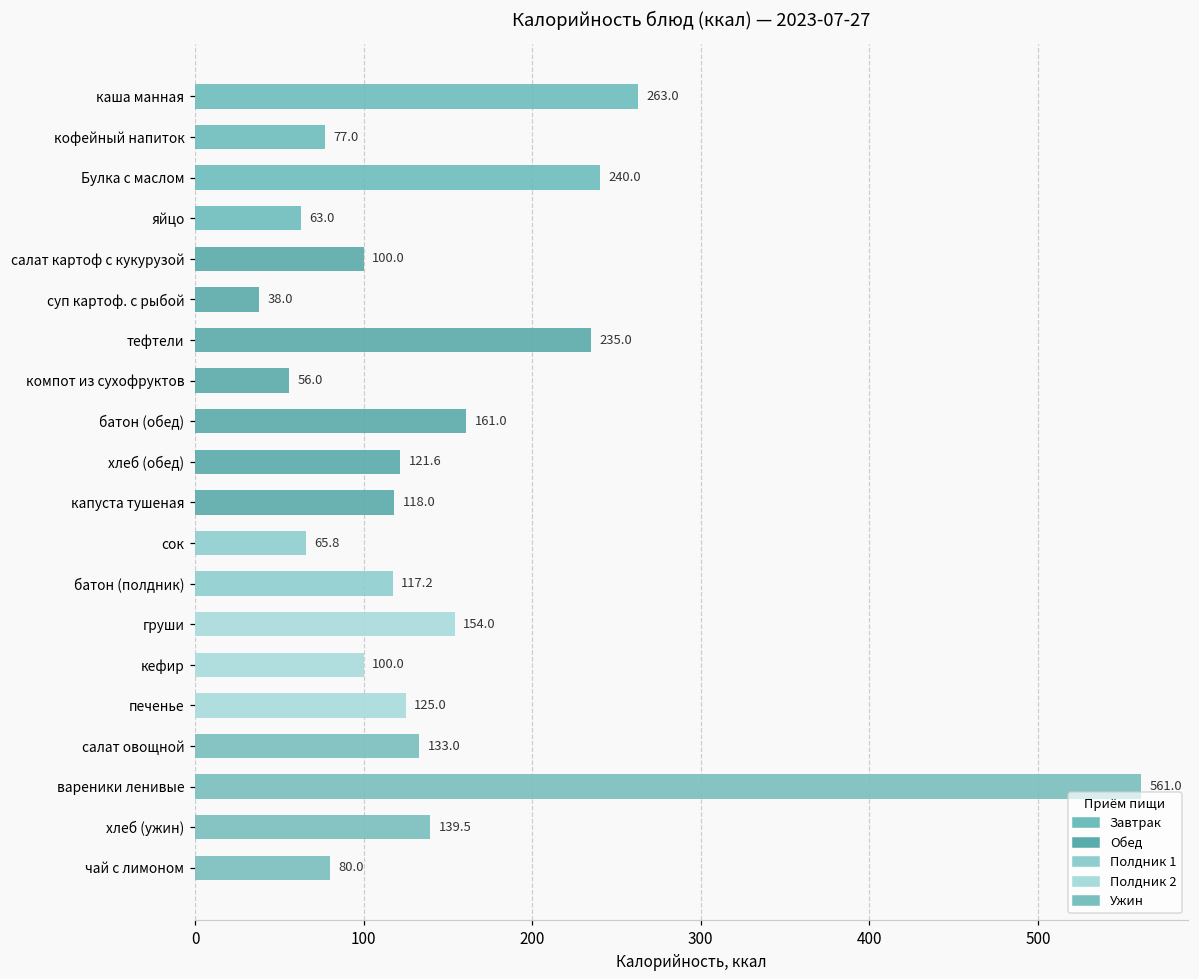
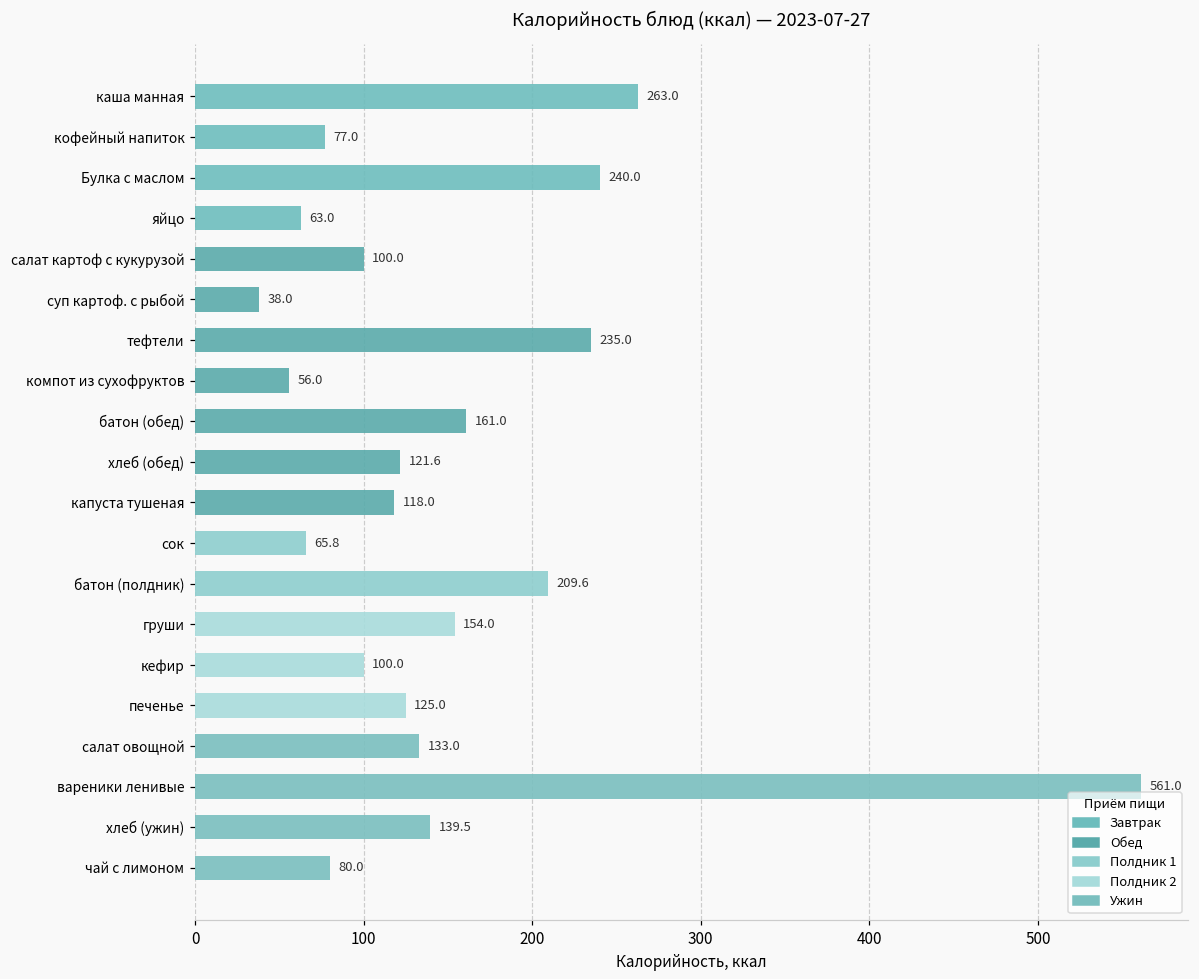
батон (полдник): 117.2 -> 209.6
